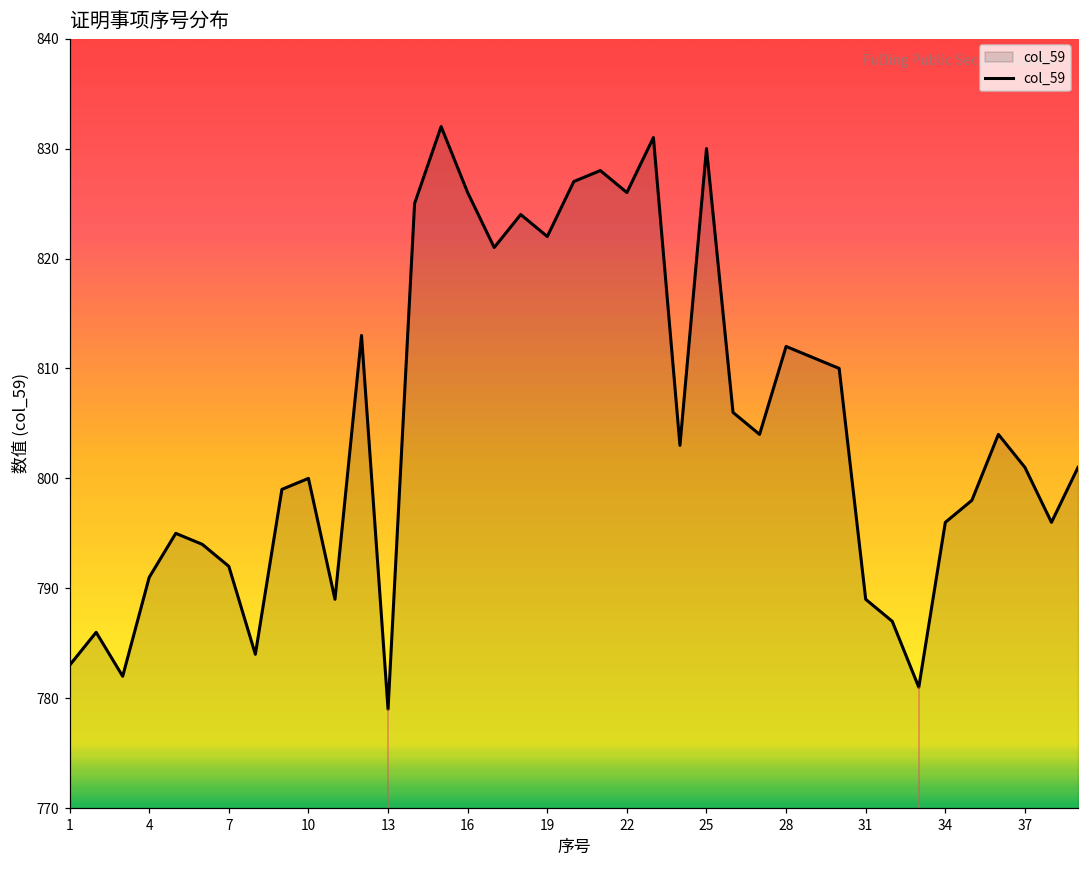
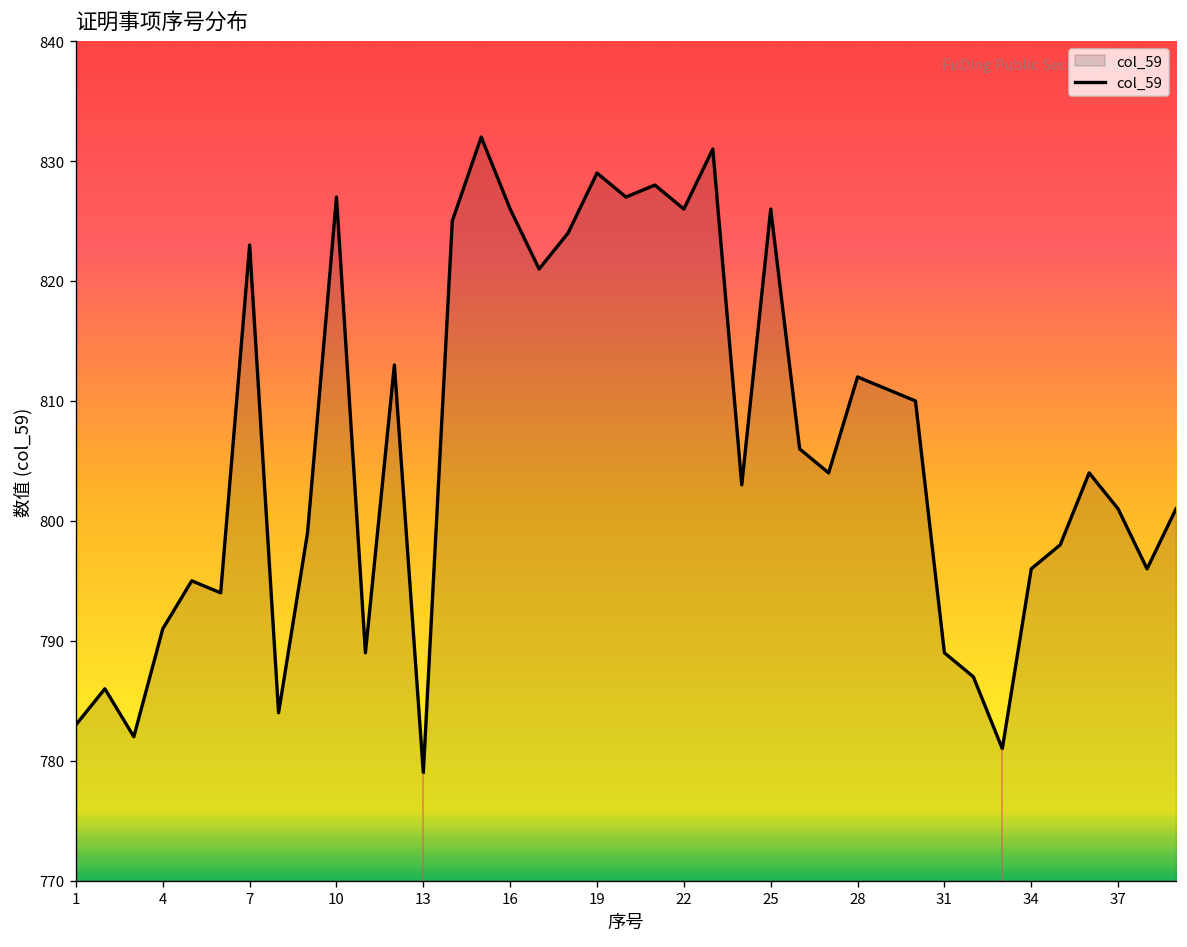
7: 792 -> 823
10: 800 -> 827
19: 822 -> 829
25: 830 -> 826
